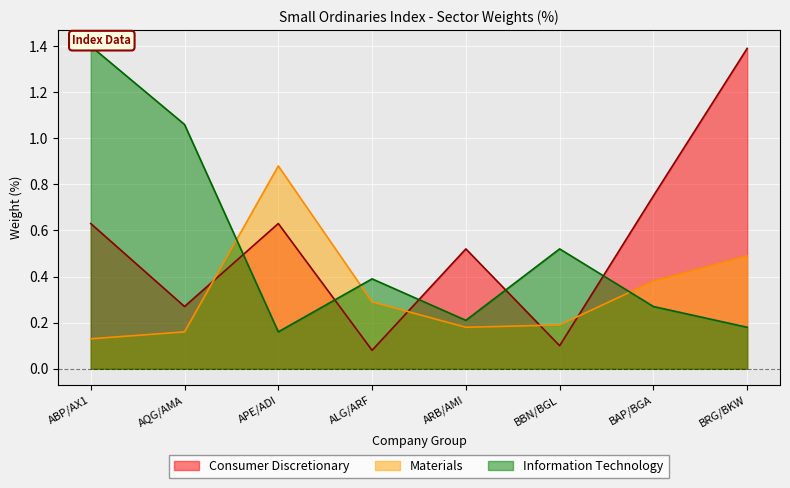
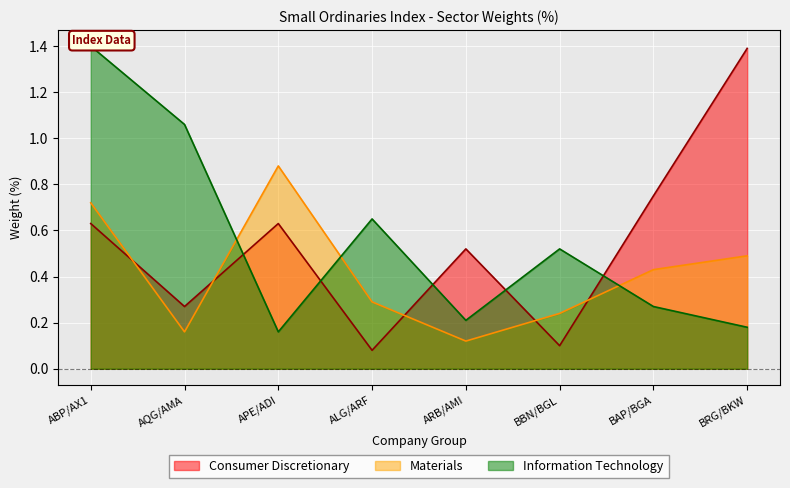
Materials, ABP/AX1: 0.13 -> 0.72
Information Technology, ALG/ARF: 0.39 -> 0.65
Materials, ARB/AMI: 0.18 -> 0.12
Materials, BBN/BGL: 0.19 -> 0.24
Materials, BAP/BGA: 0.38 -> 0.43
